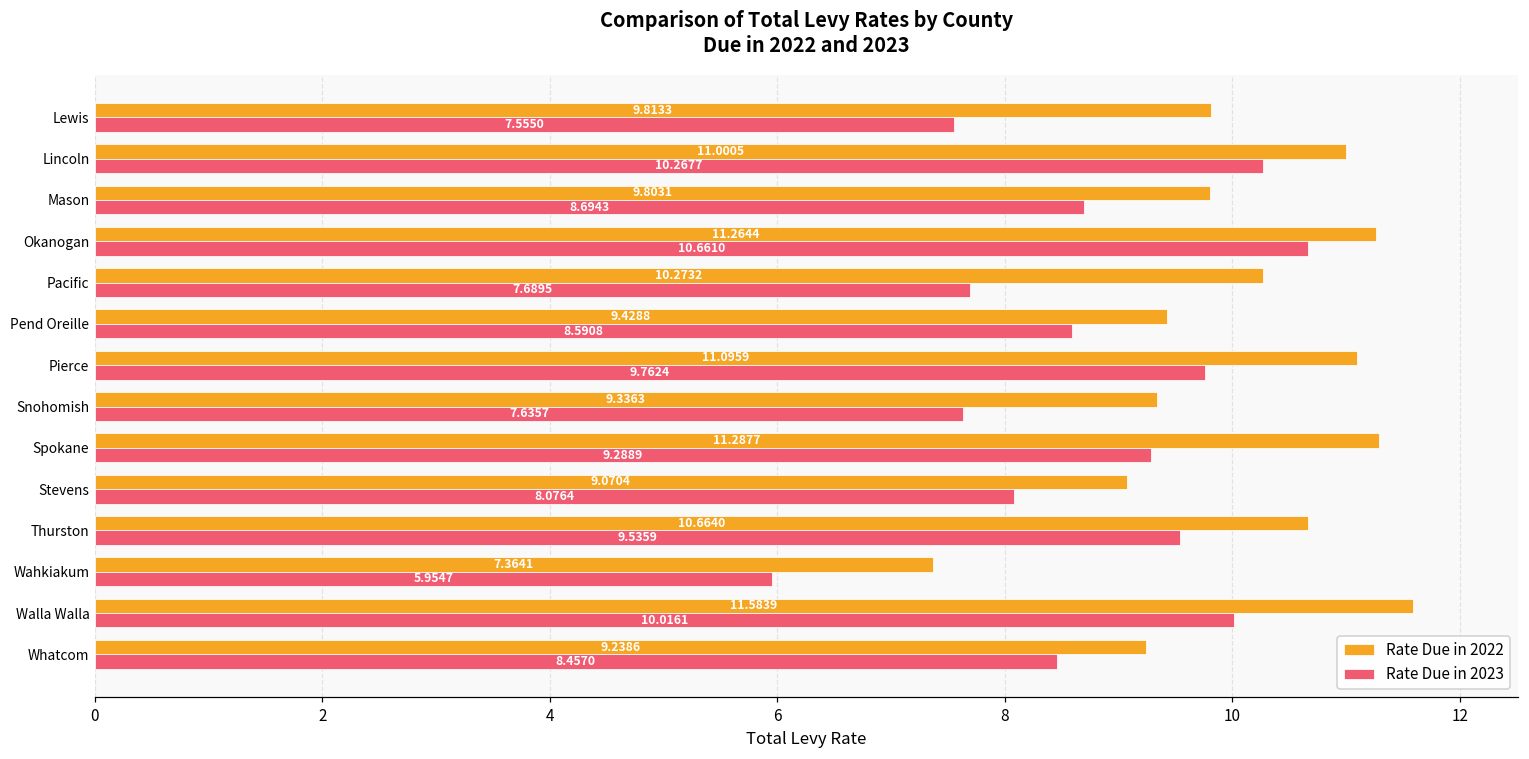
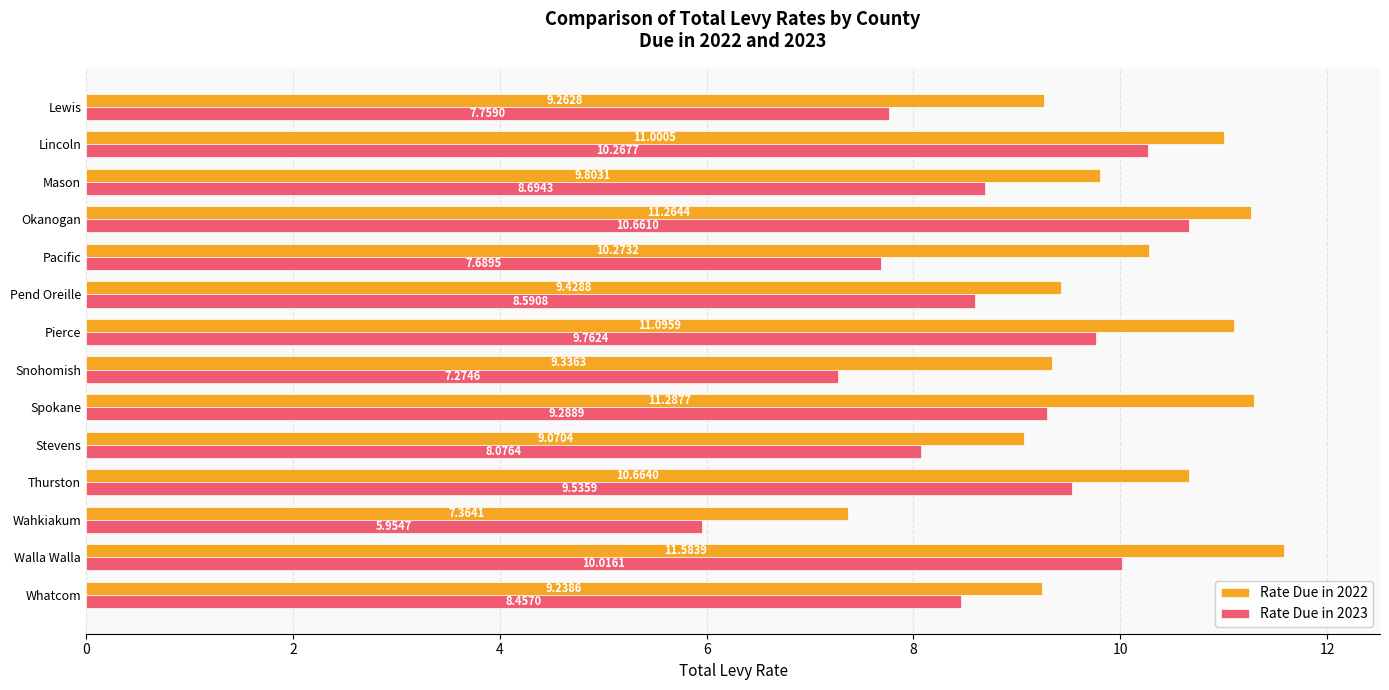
Rate Due in 2022, Lewis: 9.8133 -> 9.2628
Rate Due in 2023, Lewis: 7.5550 -> 7.7590
Rate Due in 2023, Snohomish: 7.6357 -> 7.2746
